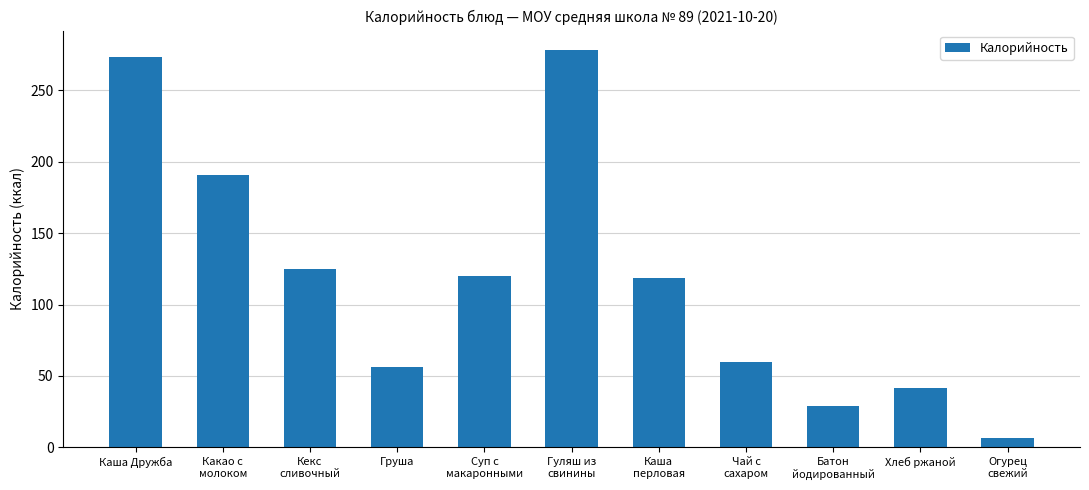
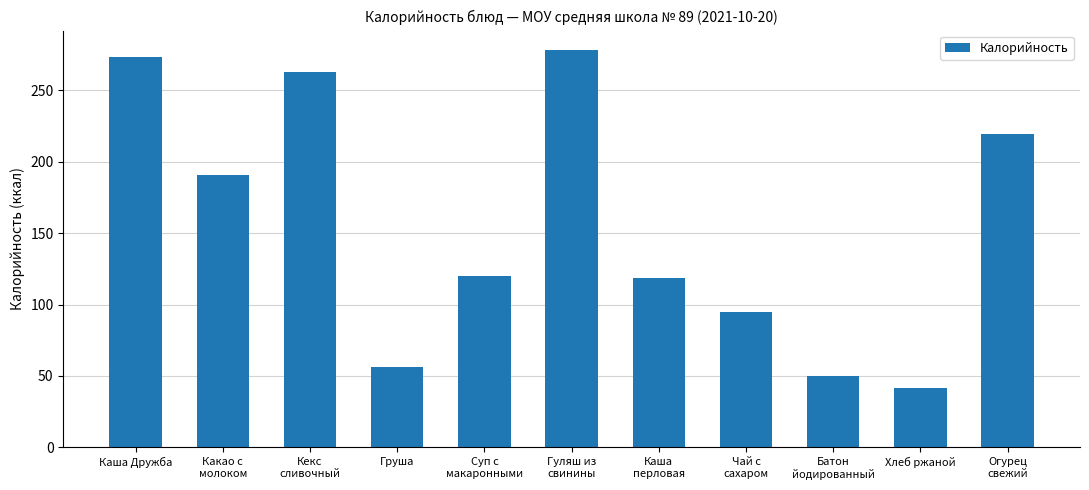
Кекс сливочный: 125 -> 263
Чай с сахаром: 60 -> 95
Батон йодированный: 29 -> 50
Огурец свежий: 7 -> 220
